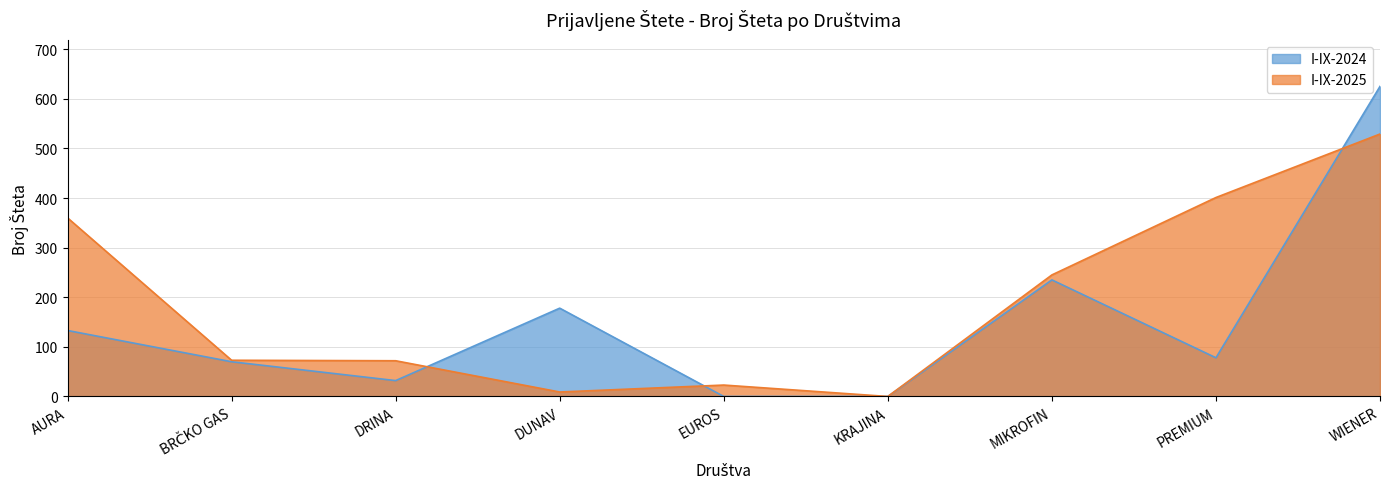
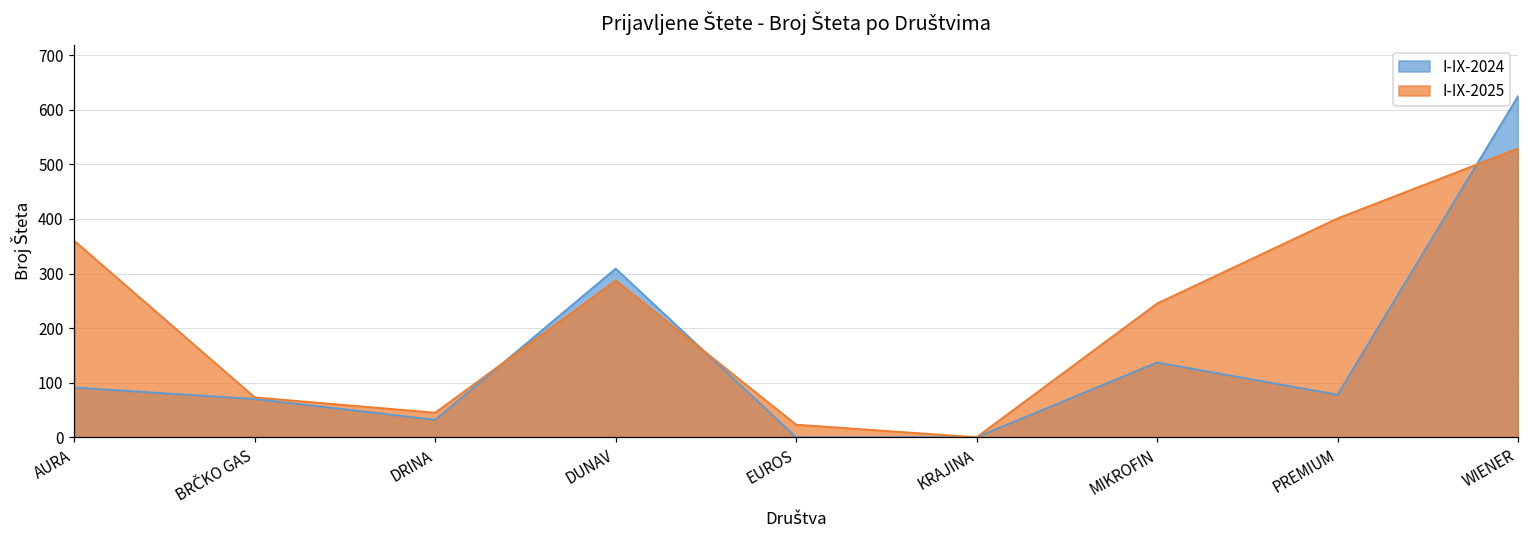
I-IX-2024, AURA: 130 -> 90
I-IX-2025, DRINA: 70 -> 50
I-IX-2024, DUNAV: 180 -> 310
I-IX-2025, DUNAV: 10 -> 290
I-IX-2024, MIKROFIN: 240 -> 140
